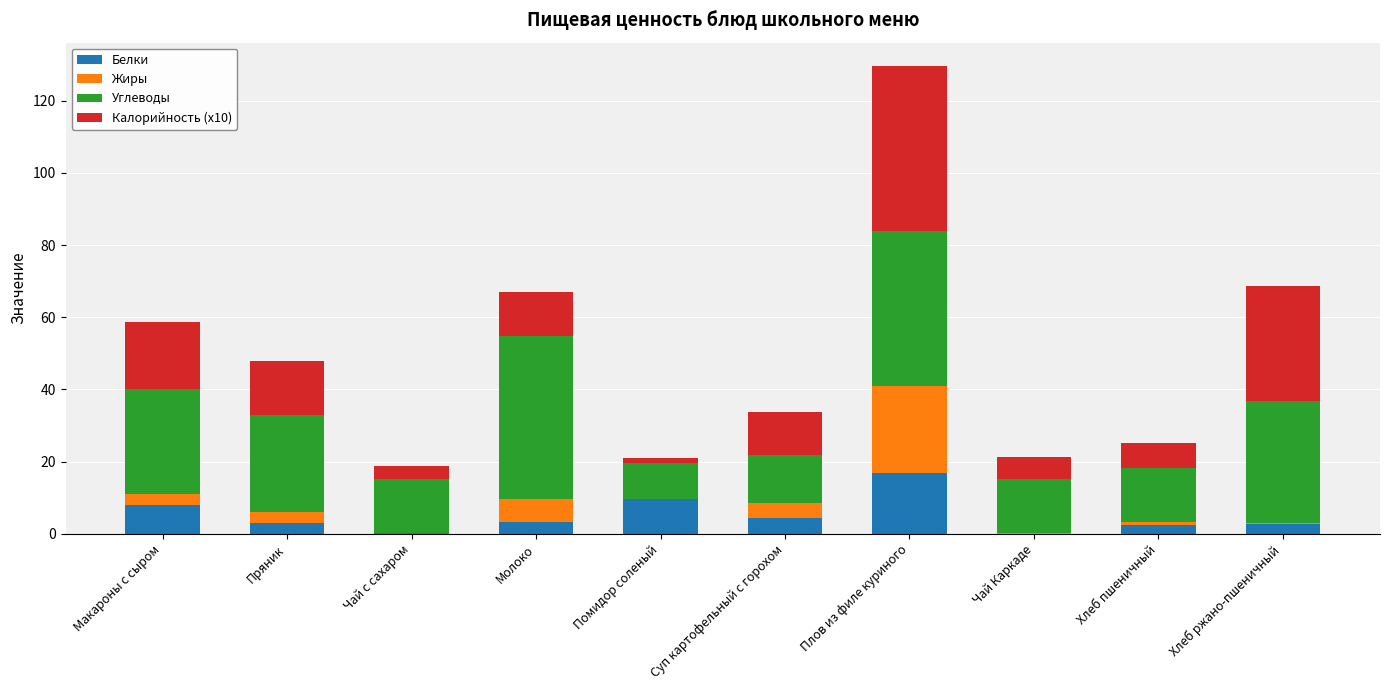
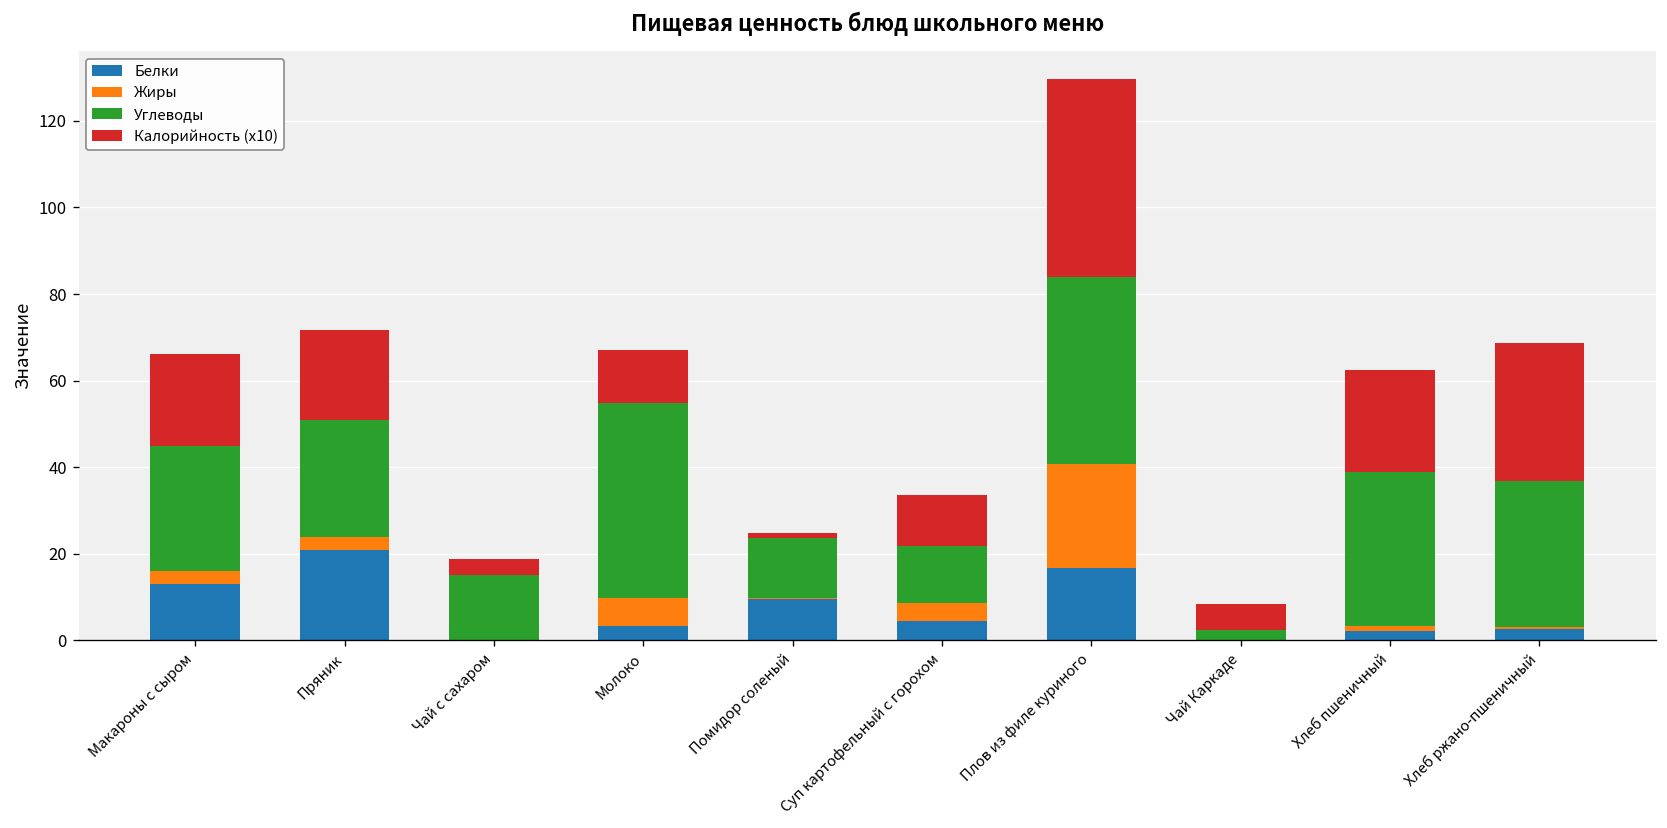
Белки, Макароны с сыром: 8 -> 13
Калорийность (x10), Макароны с сыром: 19 -> 21
Белки, Пряник: 3 -> 21
Калорийность (x10), Пряник: 15 -> 21
Углеводы, Помидор соленый: 10 -> 14
Углеводы, Чай Каркаде: 15 -> 2
Углеводы, Хлеб пшеничный: 15 -> 36
Калорийность (x10), Хлеб пшеничный: 7 -> 23
